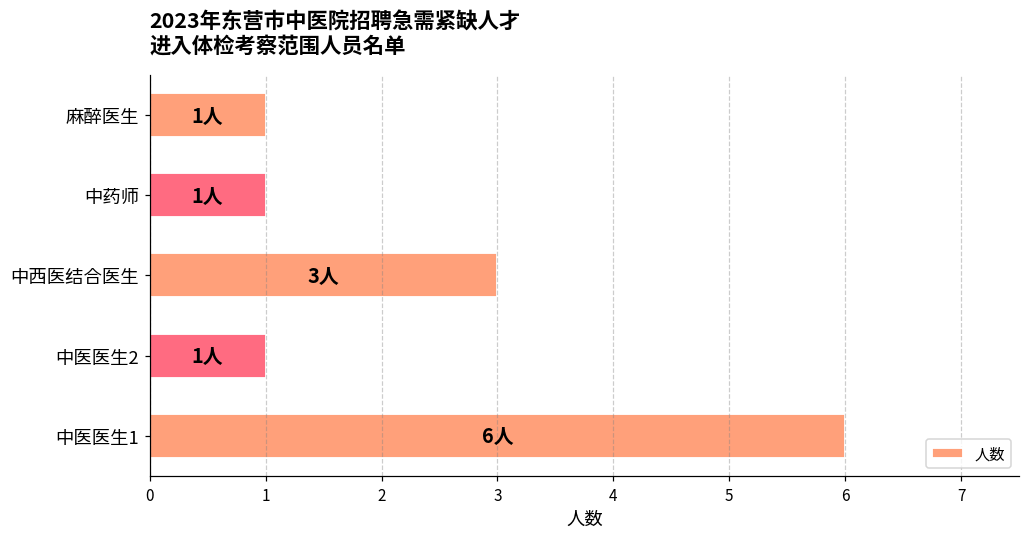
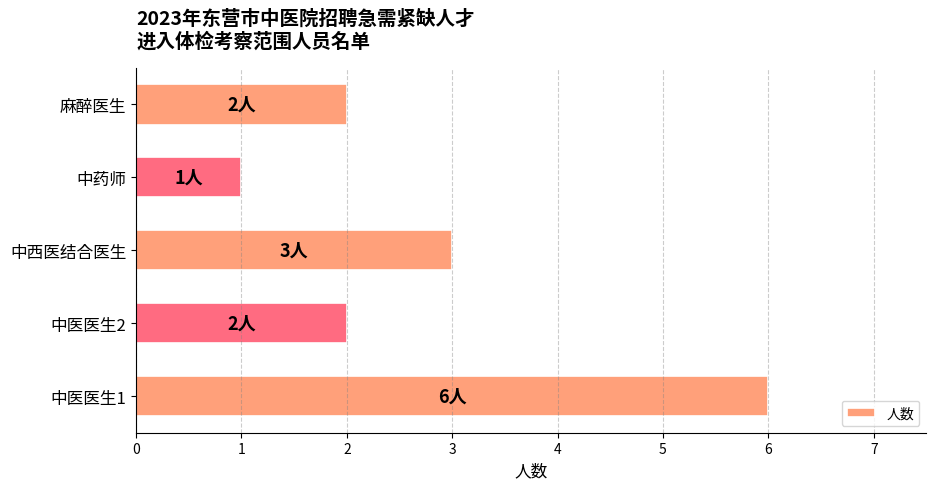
麻醉医生: 1人 -> 2人
中医医生2: 1人 -> 2人
